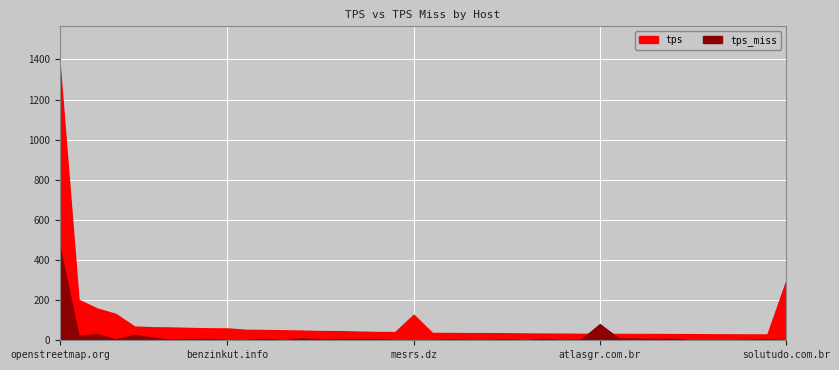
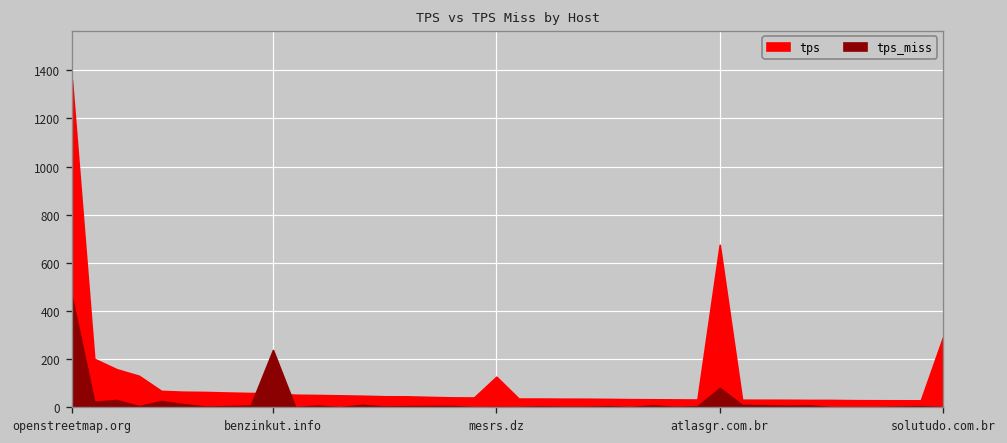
tps_miss, benzinkut.info: 0 -> 240
tps, atlasgr.com.br: 30 -> 680
